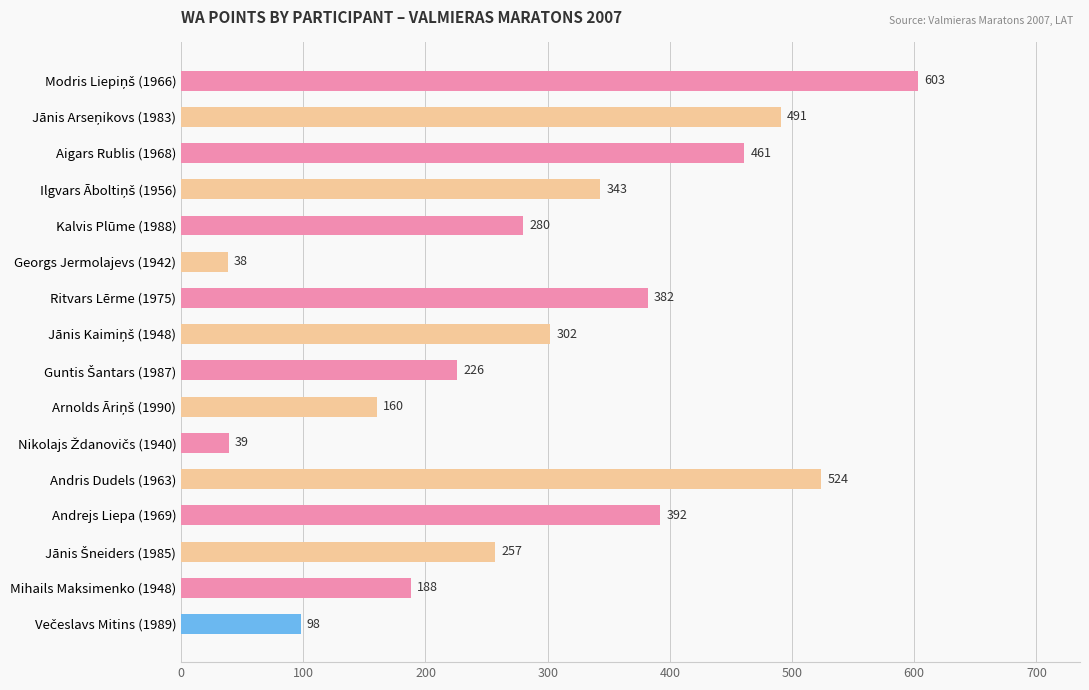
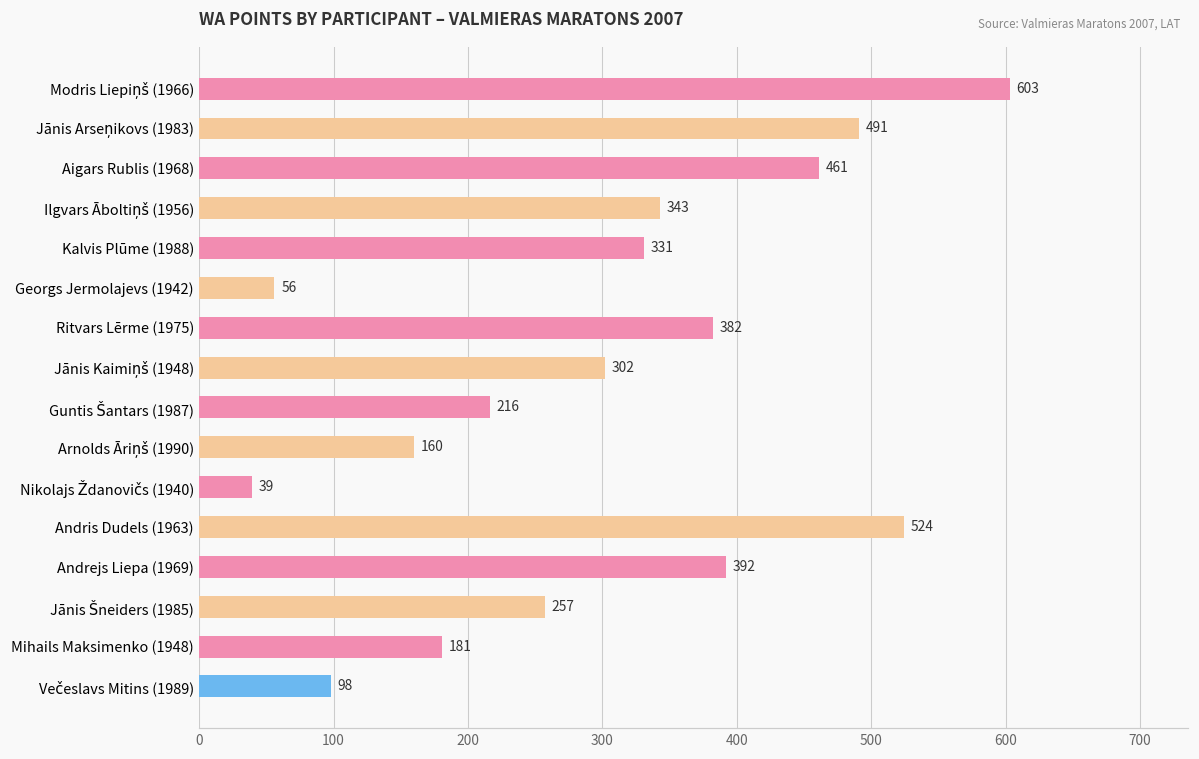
Kalvis Plūme (1988): 280 -> 331
Georgs Jermolajevs (1942): 38 -> 56
Guntis Šantars (1987): 226 -> 216
Mihails Maksimenko (1948): 188 -> 181
